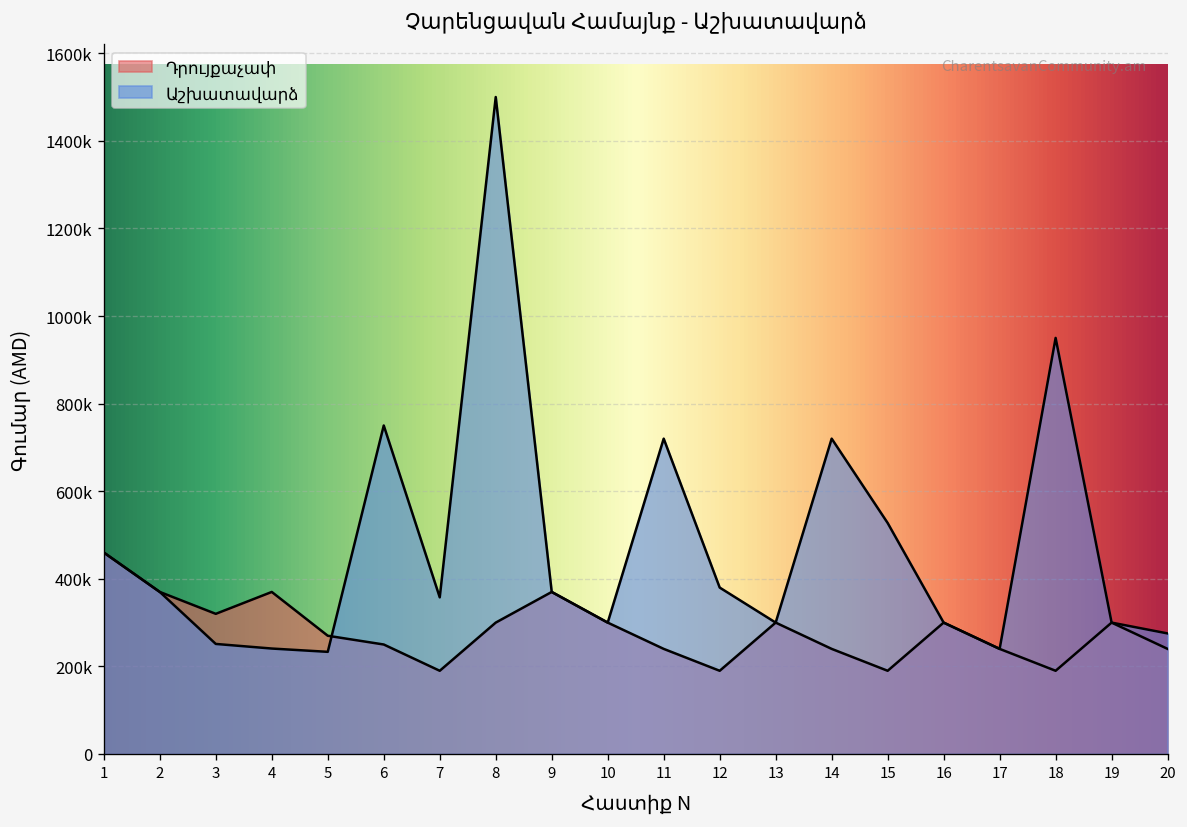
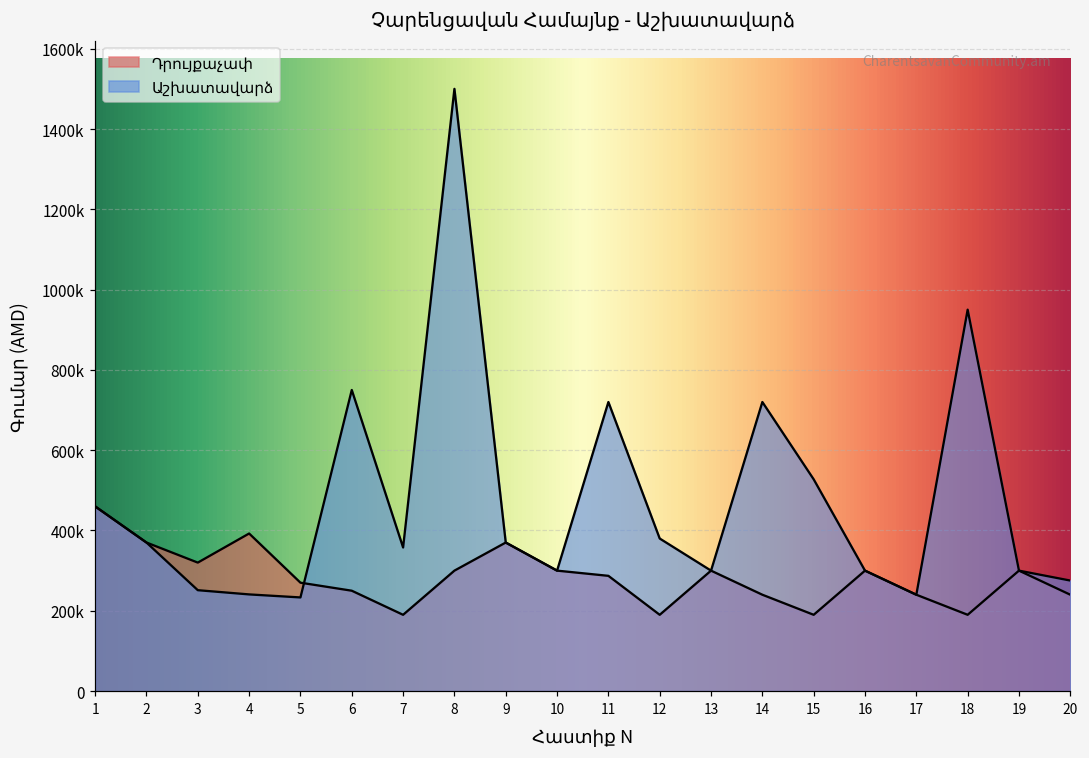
Դրույքաչափ, 4: 370000 -> 390000
Դրույքաչափ, 11: 240000 -> 290000
